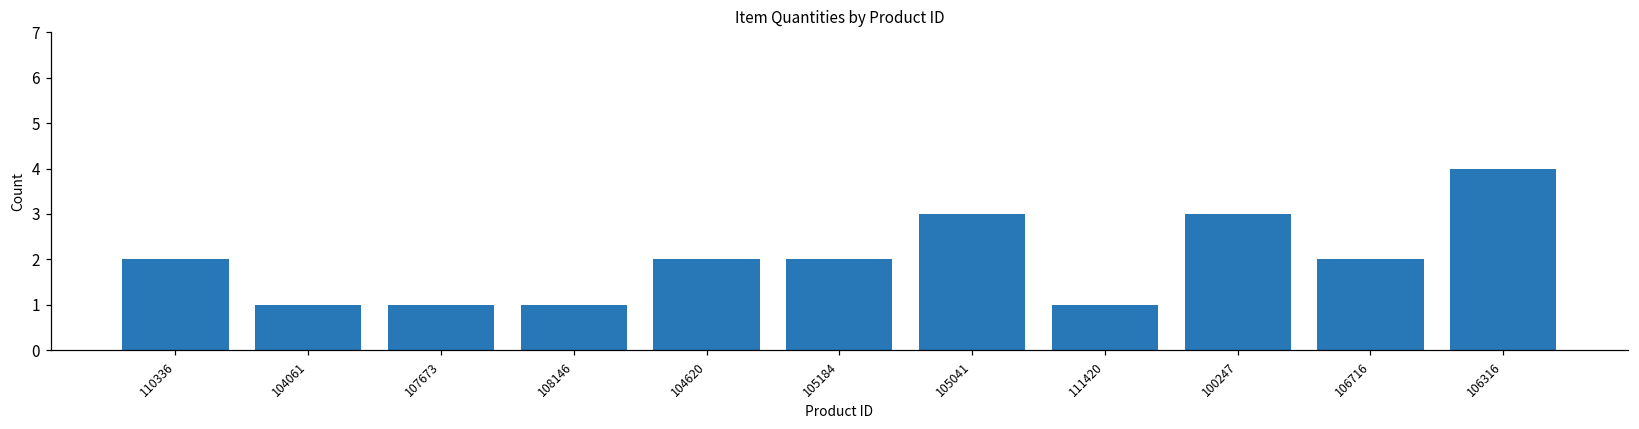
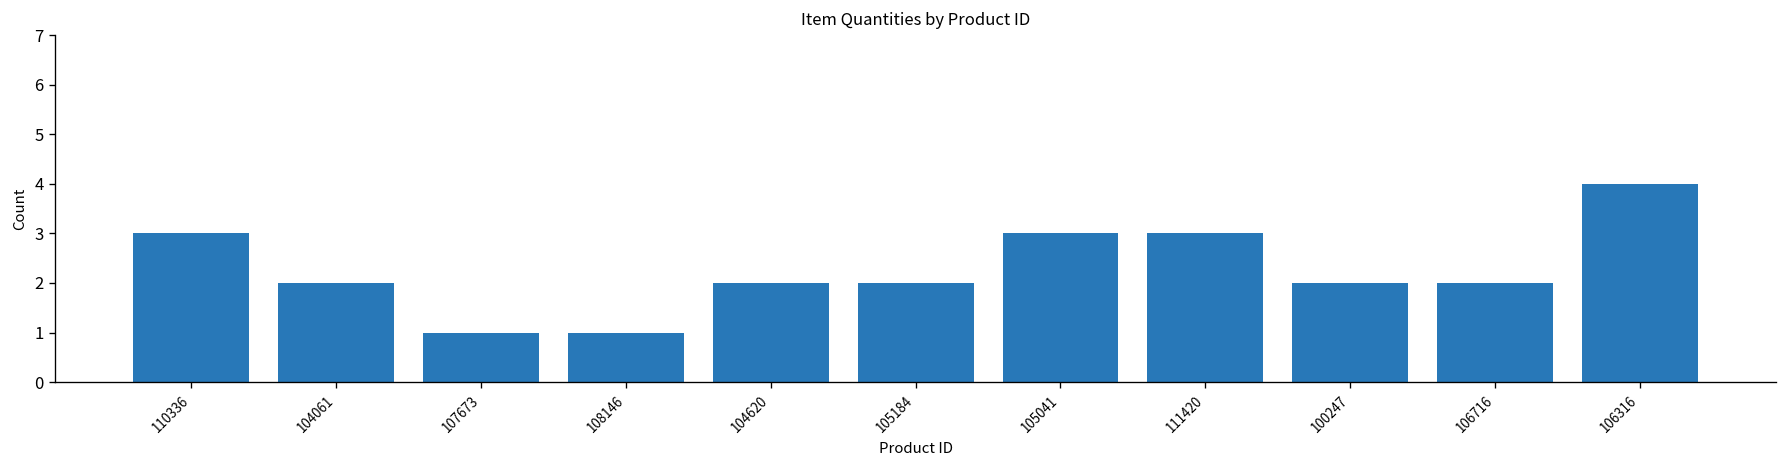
110336: 2 -> 3
104061: 1 -> 2
111420: 1 -> 3
100247: 3 -> 2
